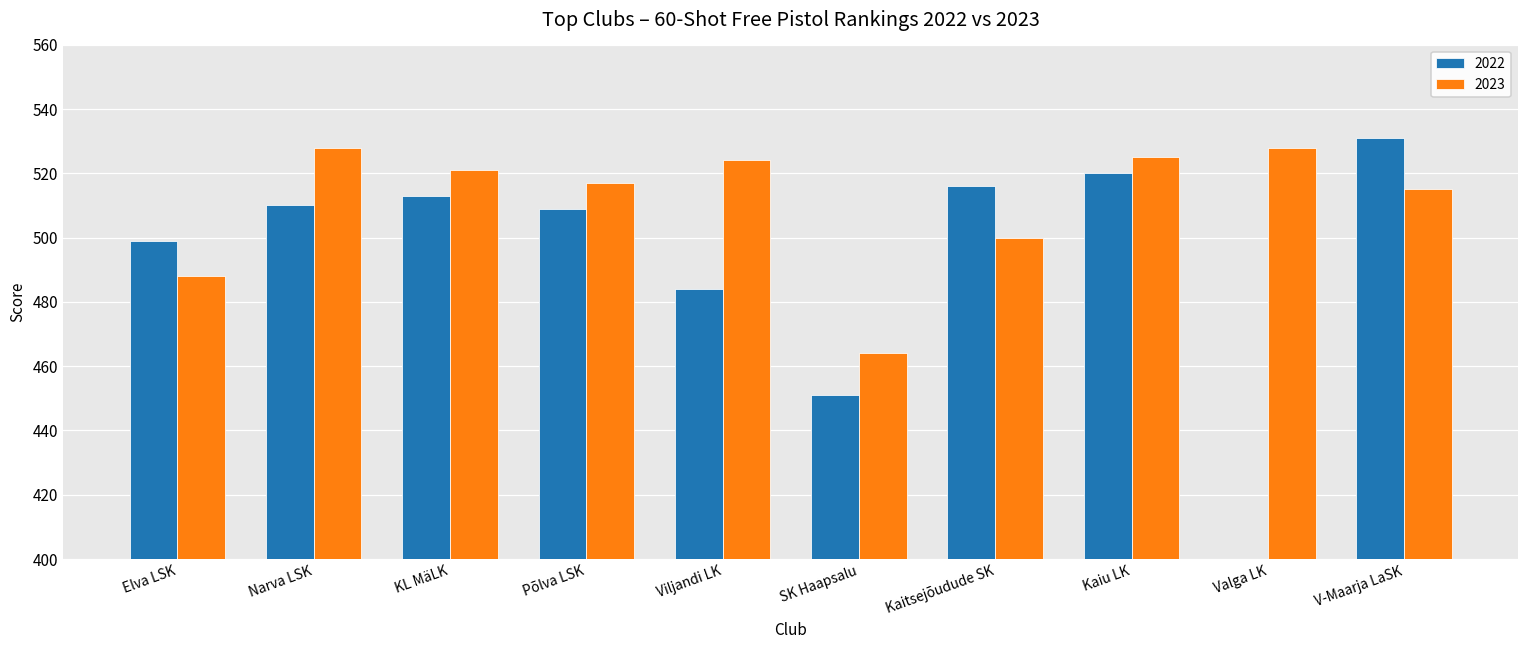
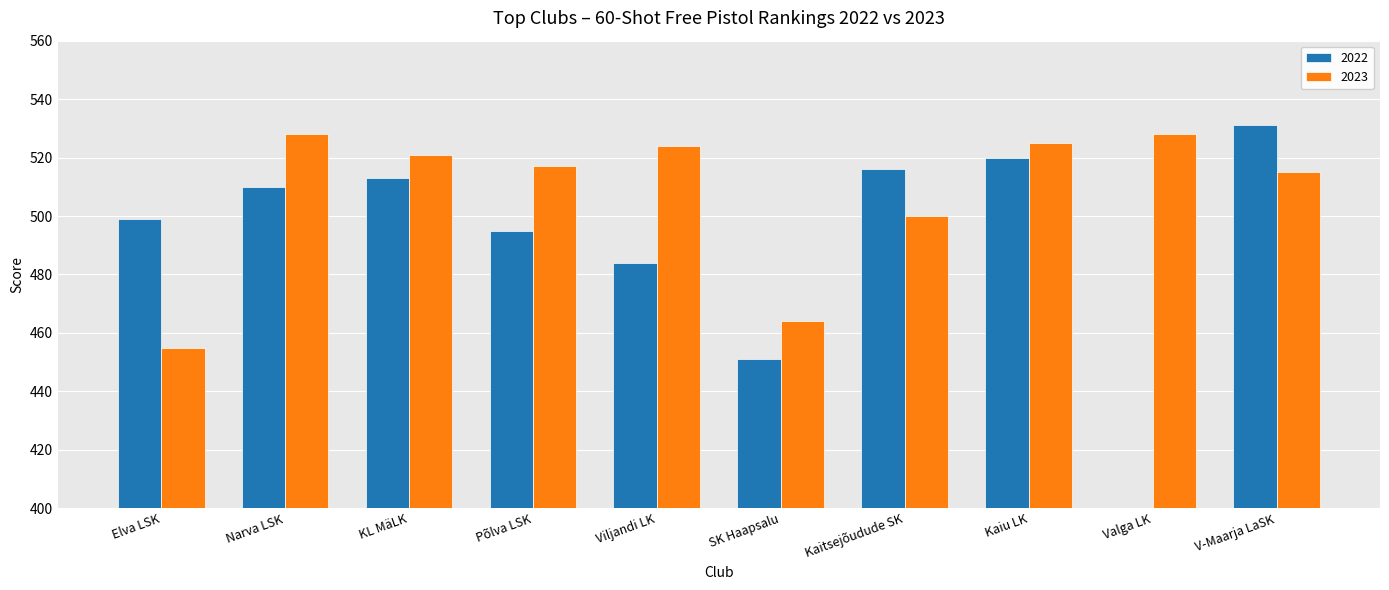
2023, Elva LSK: 488 -> 455
2022, Põlva LSK: 509 -> 495
